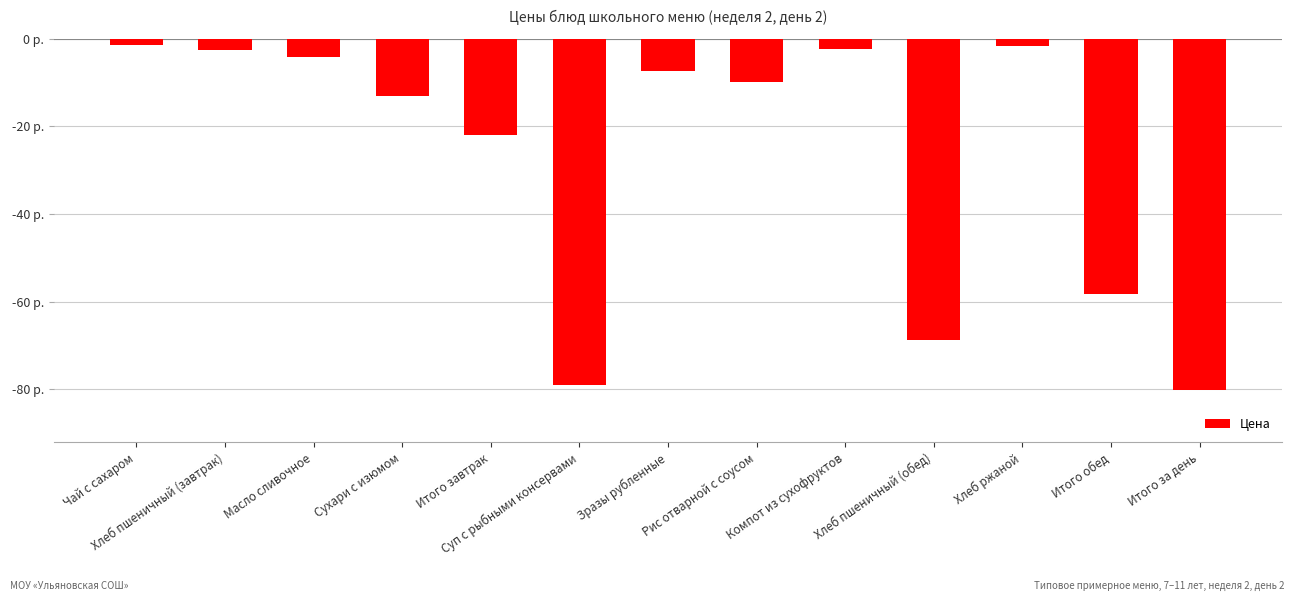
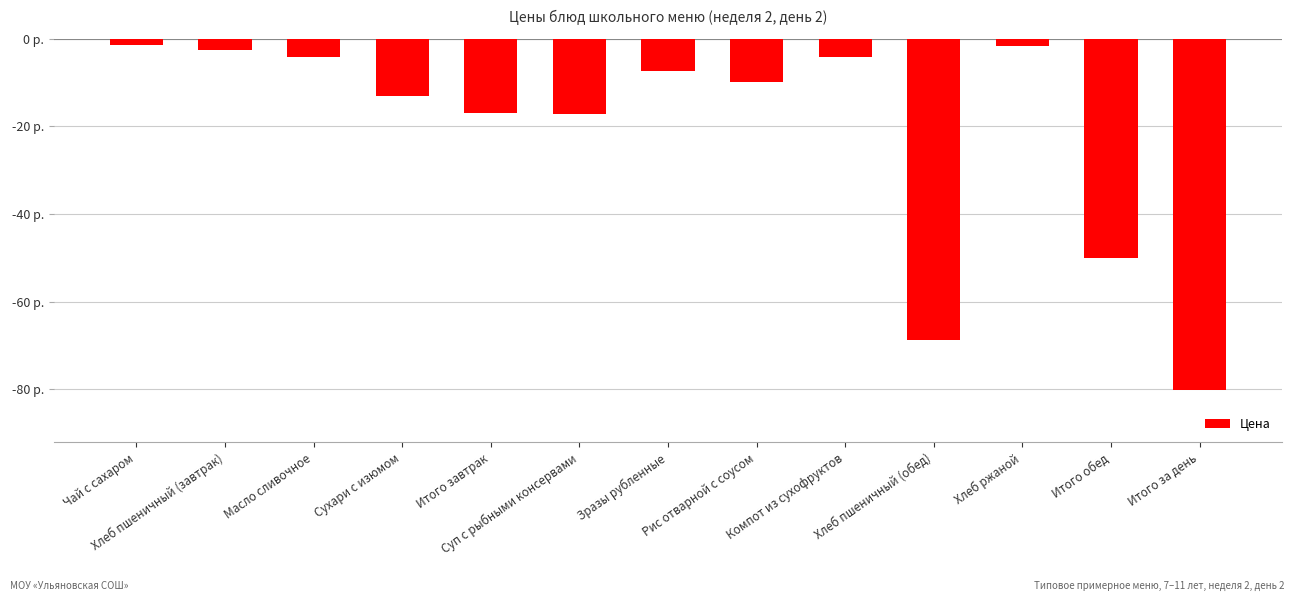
Итого завтрак: -22 р. -> -17 р.
Суп с рыбными консервами: -79 р. -> -17 р.
Компот из сухофруктов: -2 р. -> -4 р.
Итого обед: -58 р. -> -50 р.
